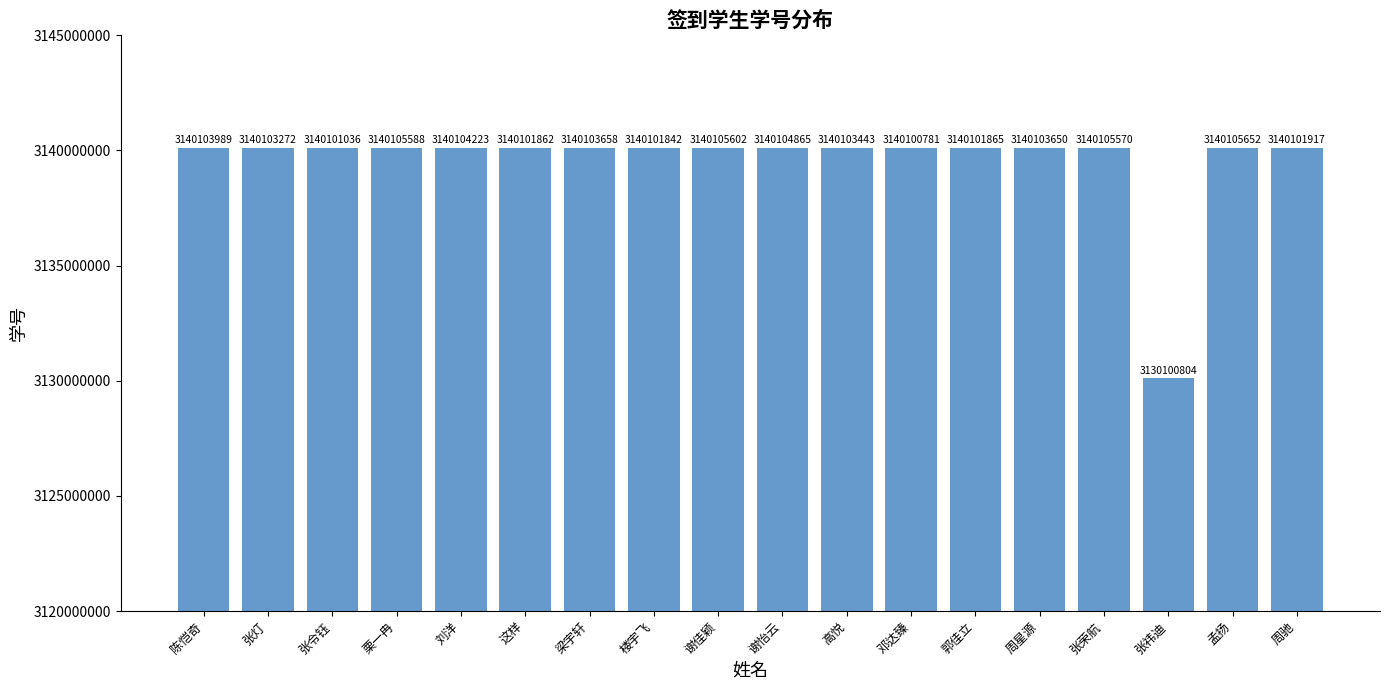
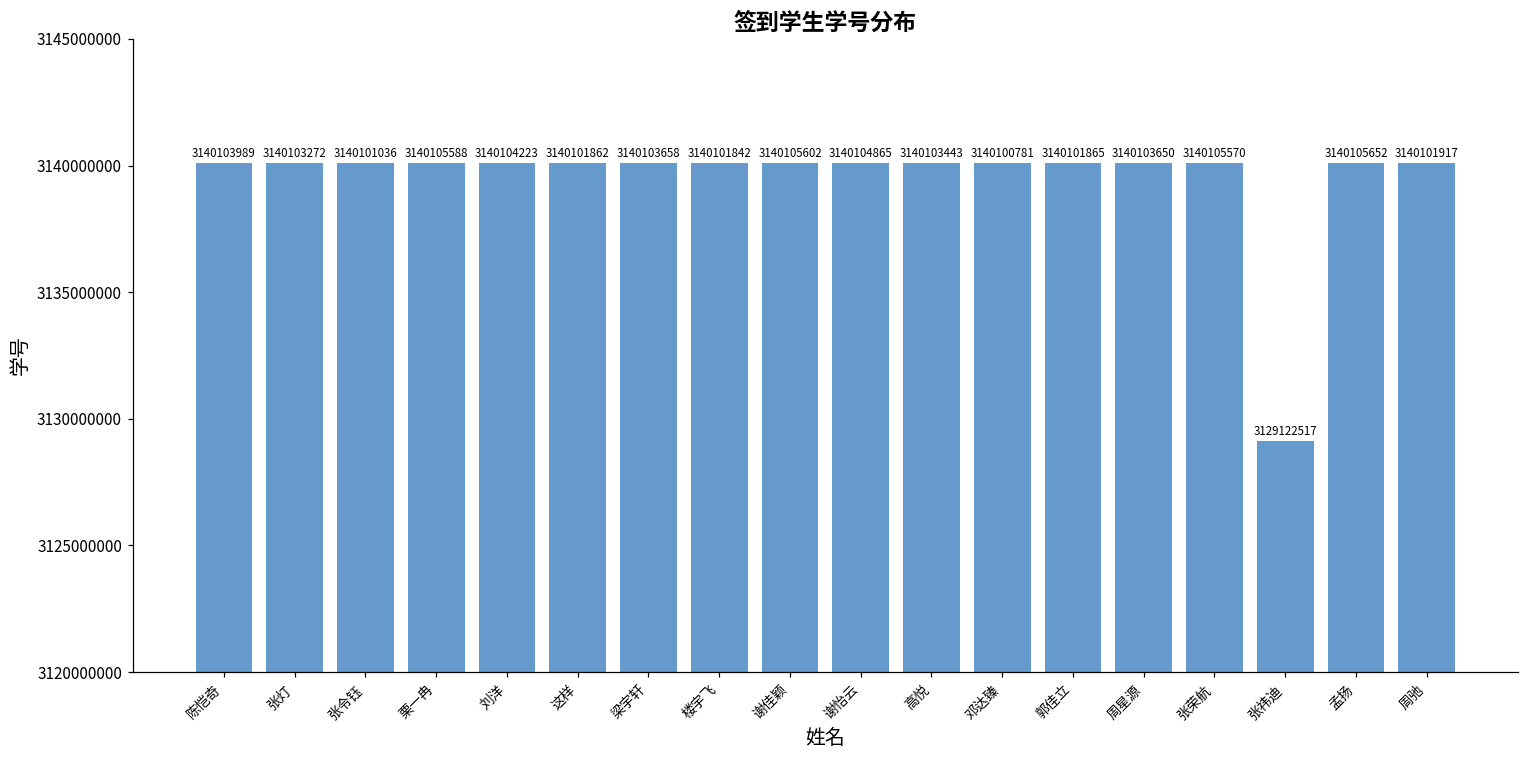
张祎迪: 3130100804 -> 3129122517
